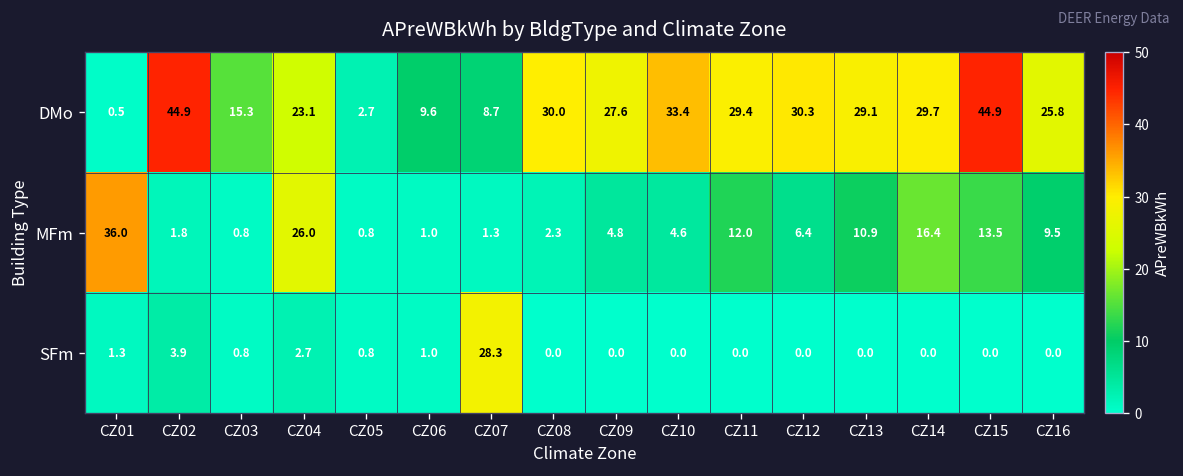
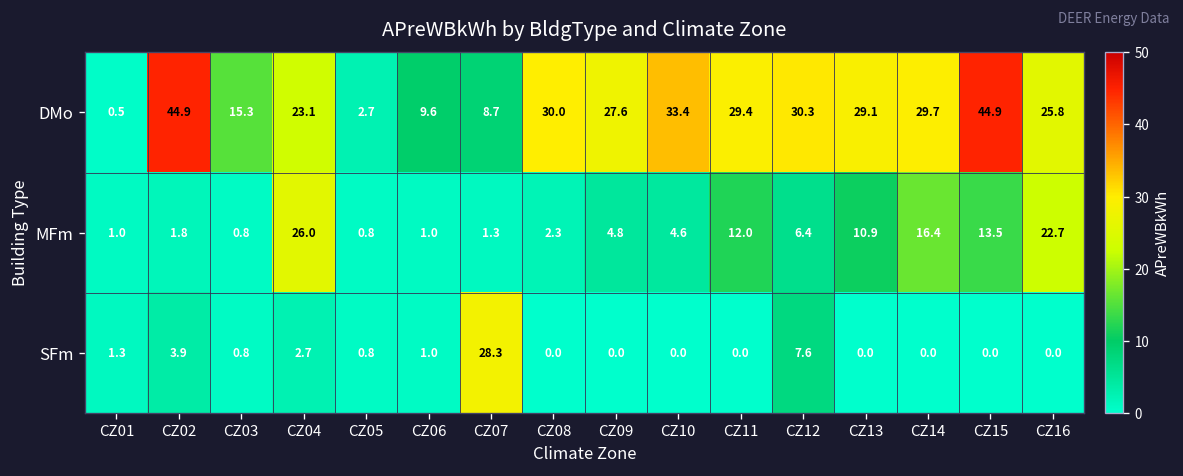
MFm, CZ01: 36.0 -> 1.0
MFm, CZ16: 9.5 -> 22.7
SFm, CZ12: 0.0 -> 7.6
